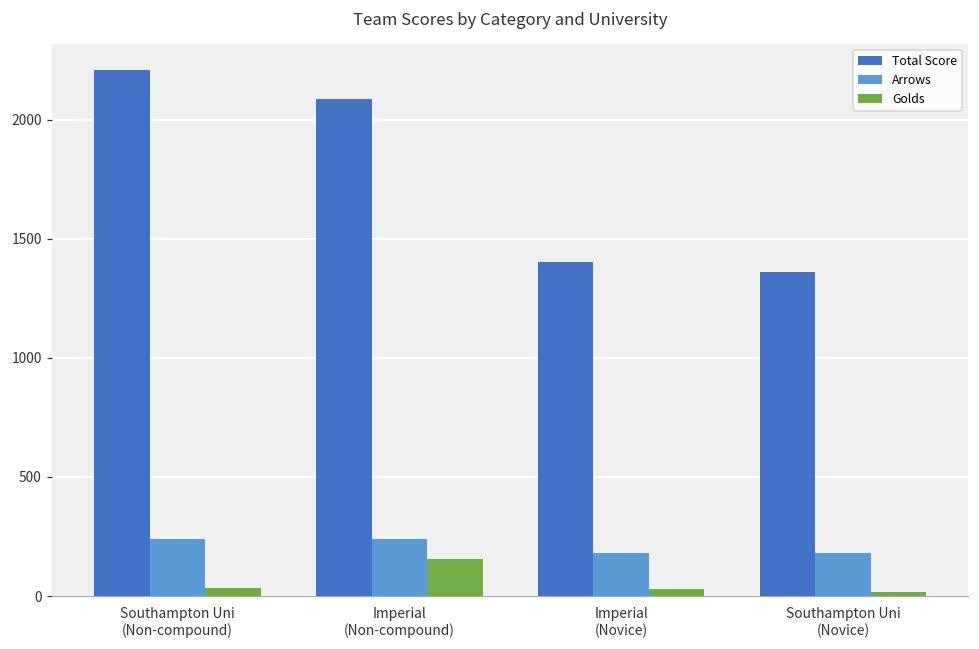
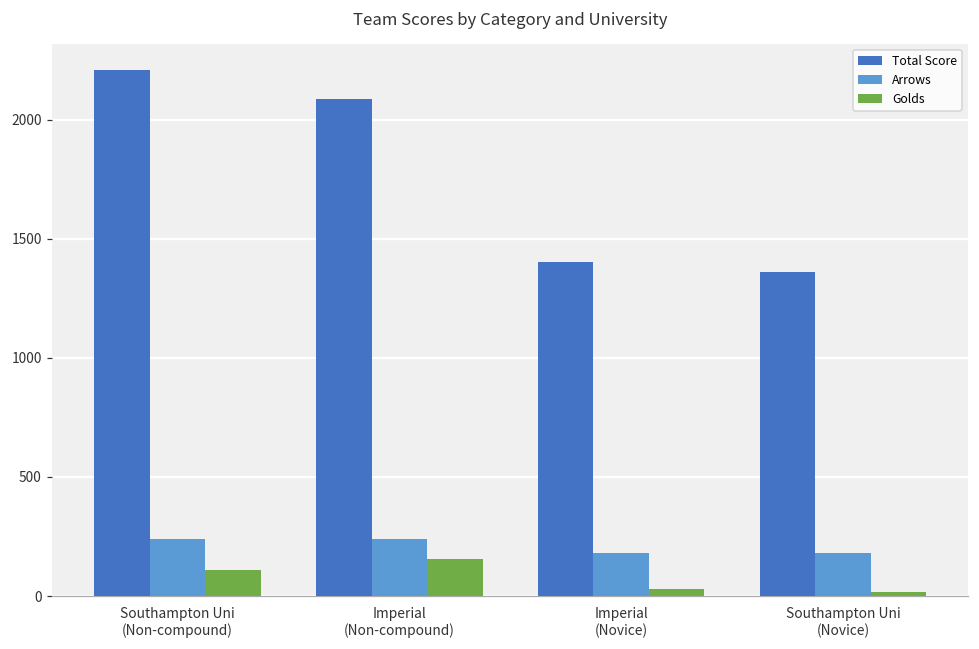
Golds, Southampton Uni (Non-compound): 40 -> 110
